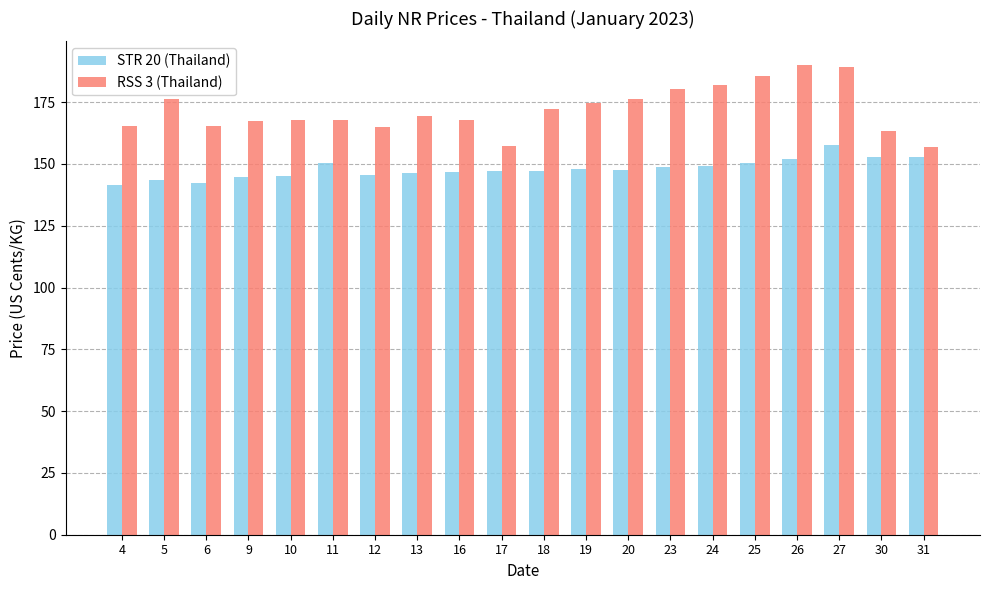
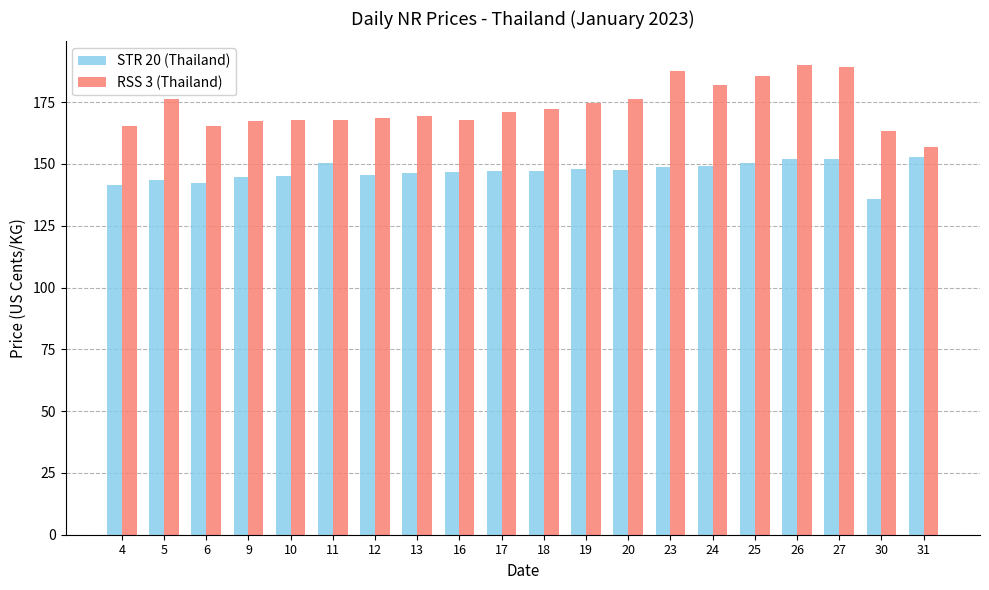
RSS 3 (Thailand), 12: 165 -> 169
RSS 3 (Thailand), 17: 157 -> 171
RSS 3 (Thailand), 23: 180 -> 187
STR 20 (Thailand), 27: 158 -> 152
STR 20 (Thailand), 30: 153 -> 136
